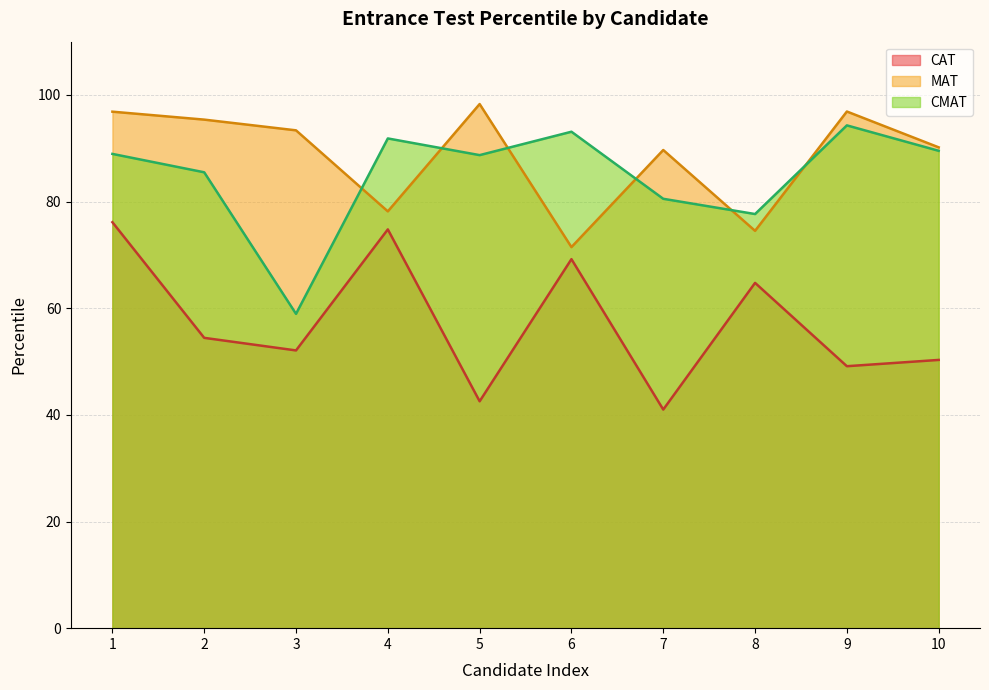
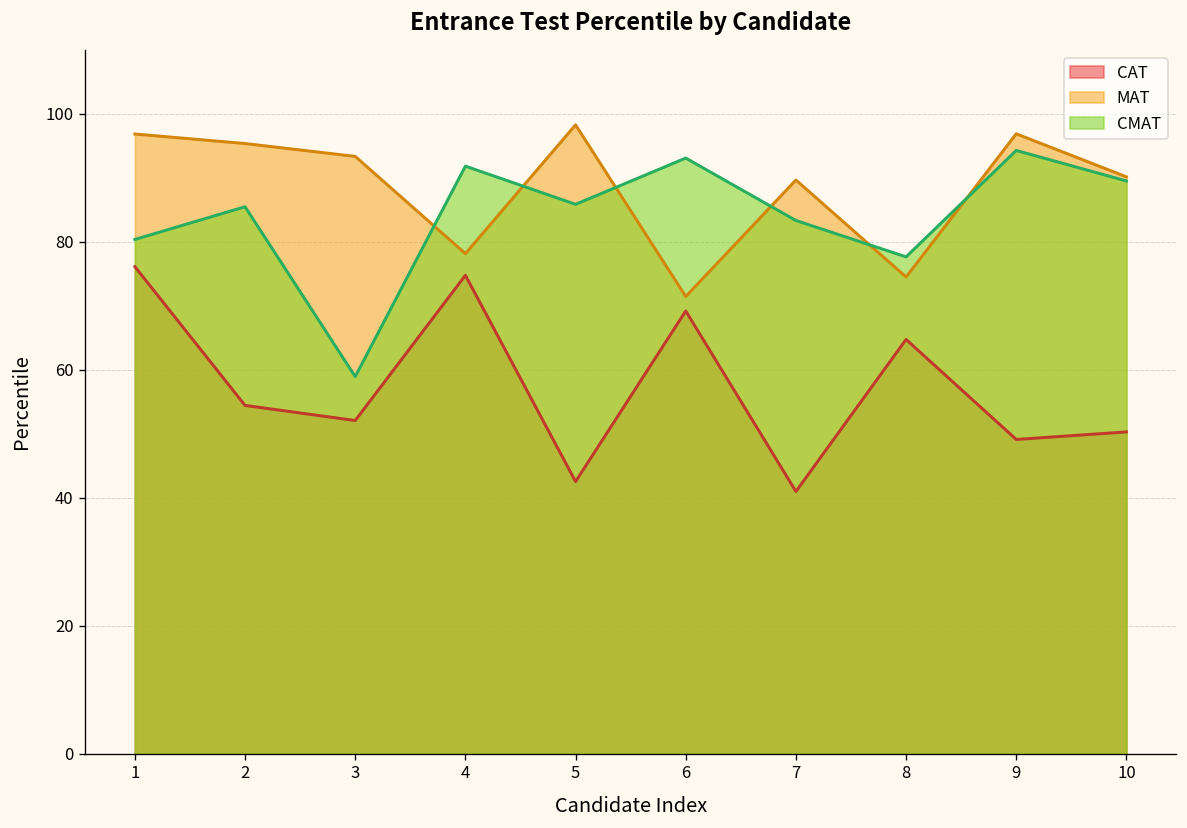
CMAT, 1: 89 -> 80
CMAT, 5: 89 -> 86
CMAT, 7: 81 -> 83
